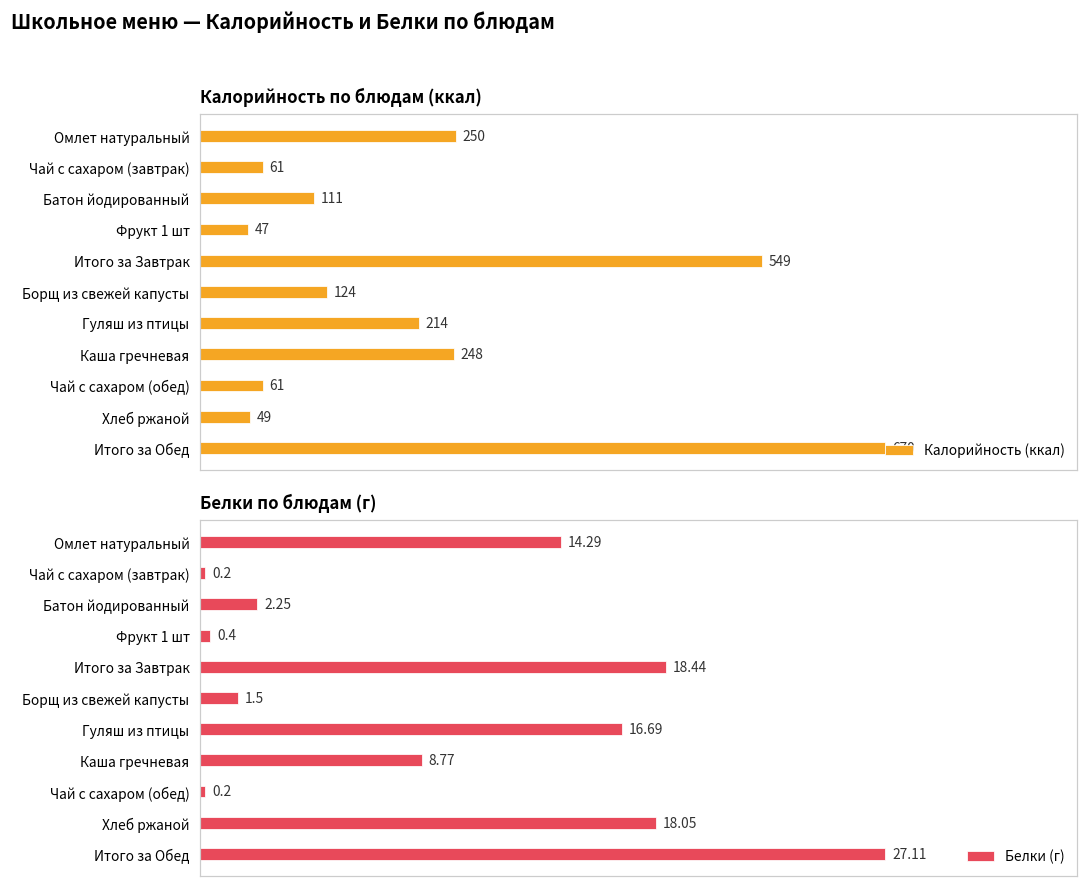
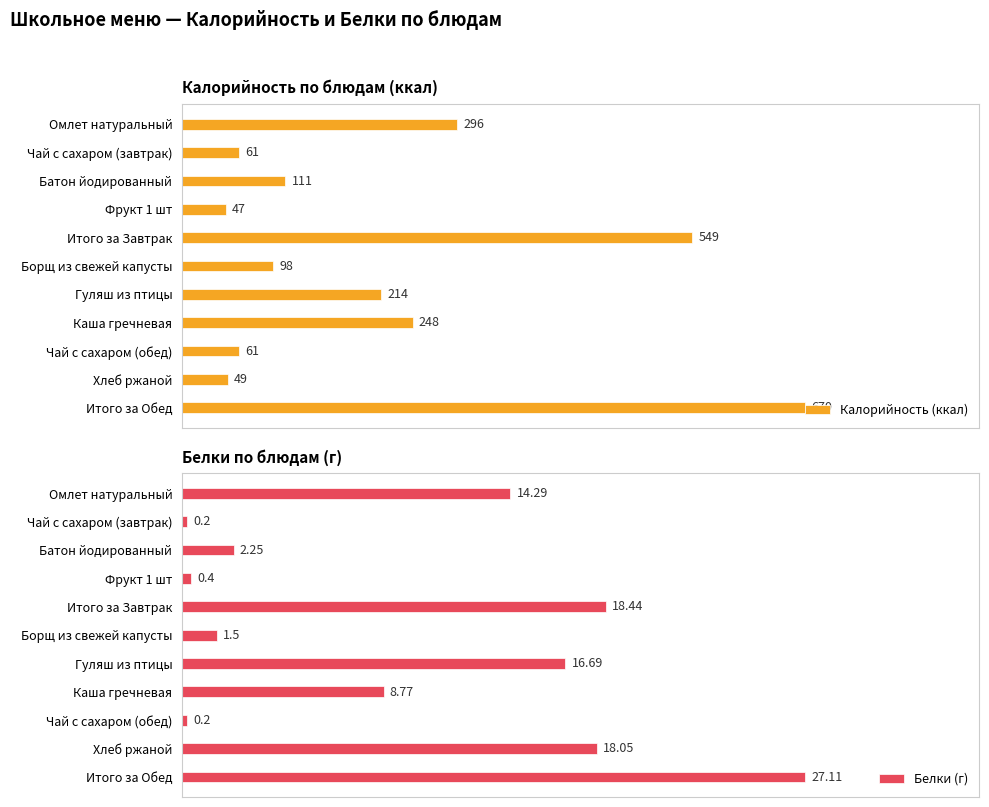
Калорийность по блюдам (ккал), Омлет натуральный: 250 -> 296
Калорийность по блюдам (ккал), Борщ из свежей капусты: 124 -> 98
